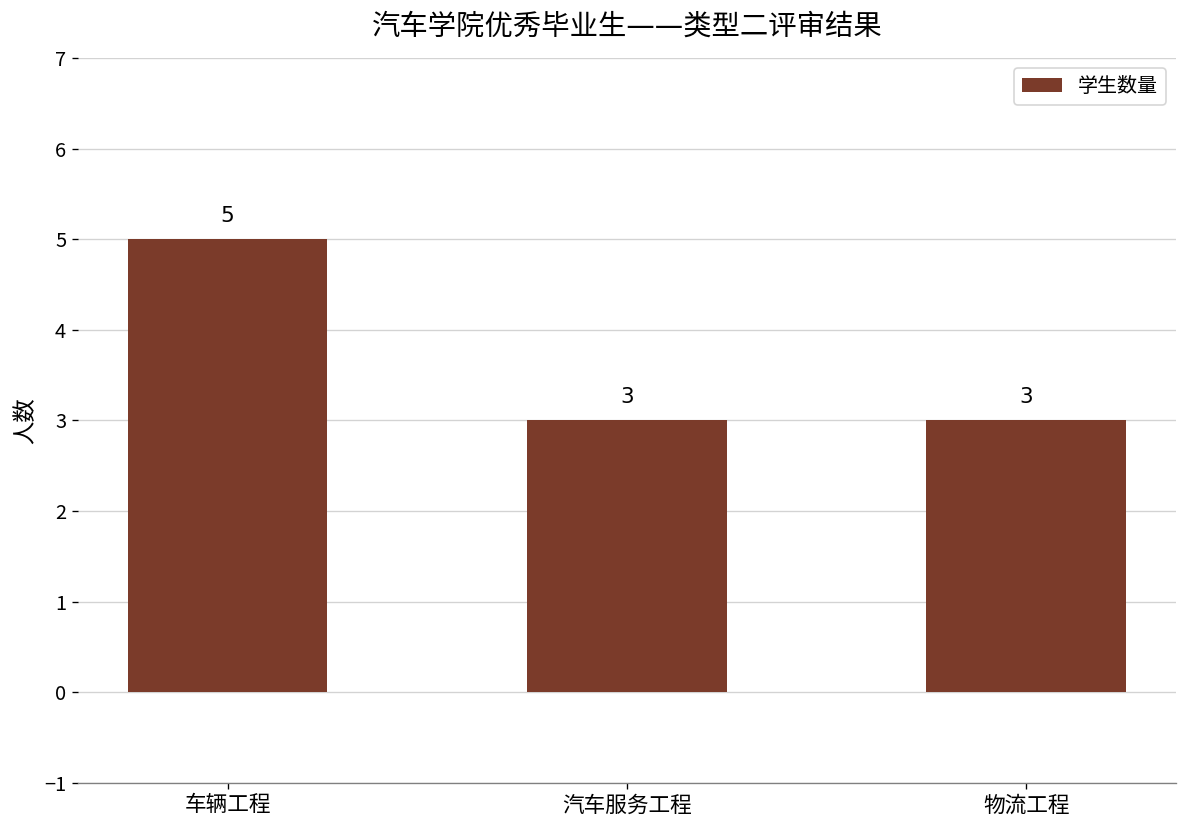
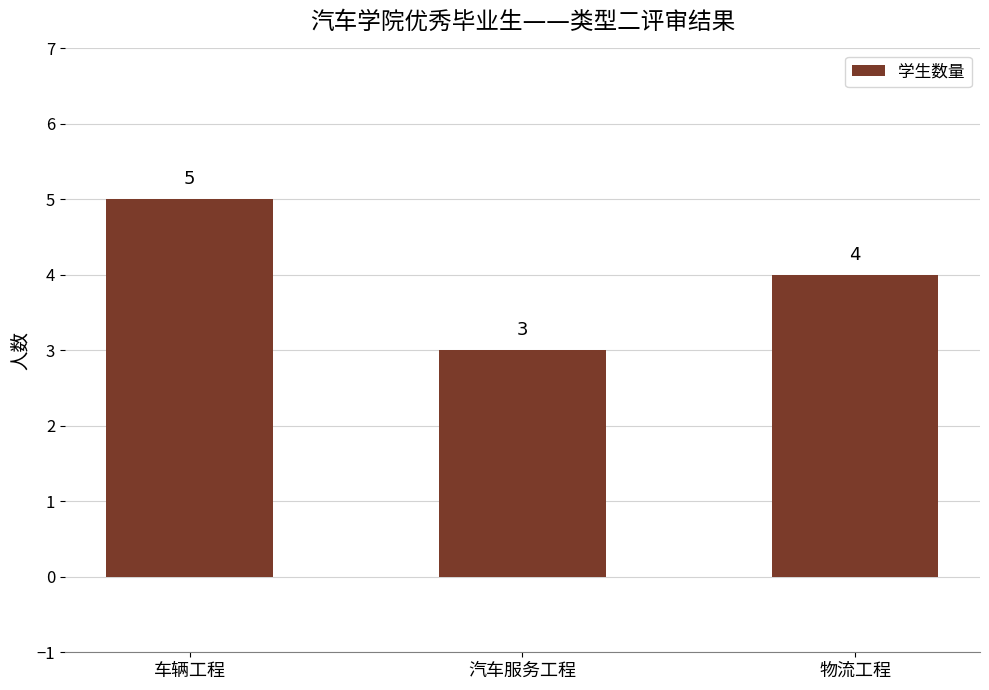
物流工程: 3 -> 4
